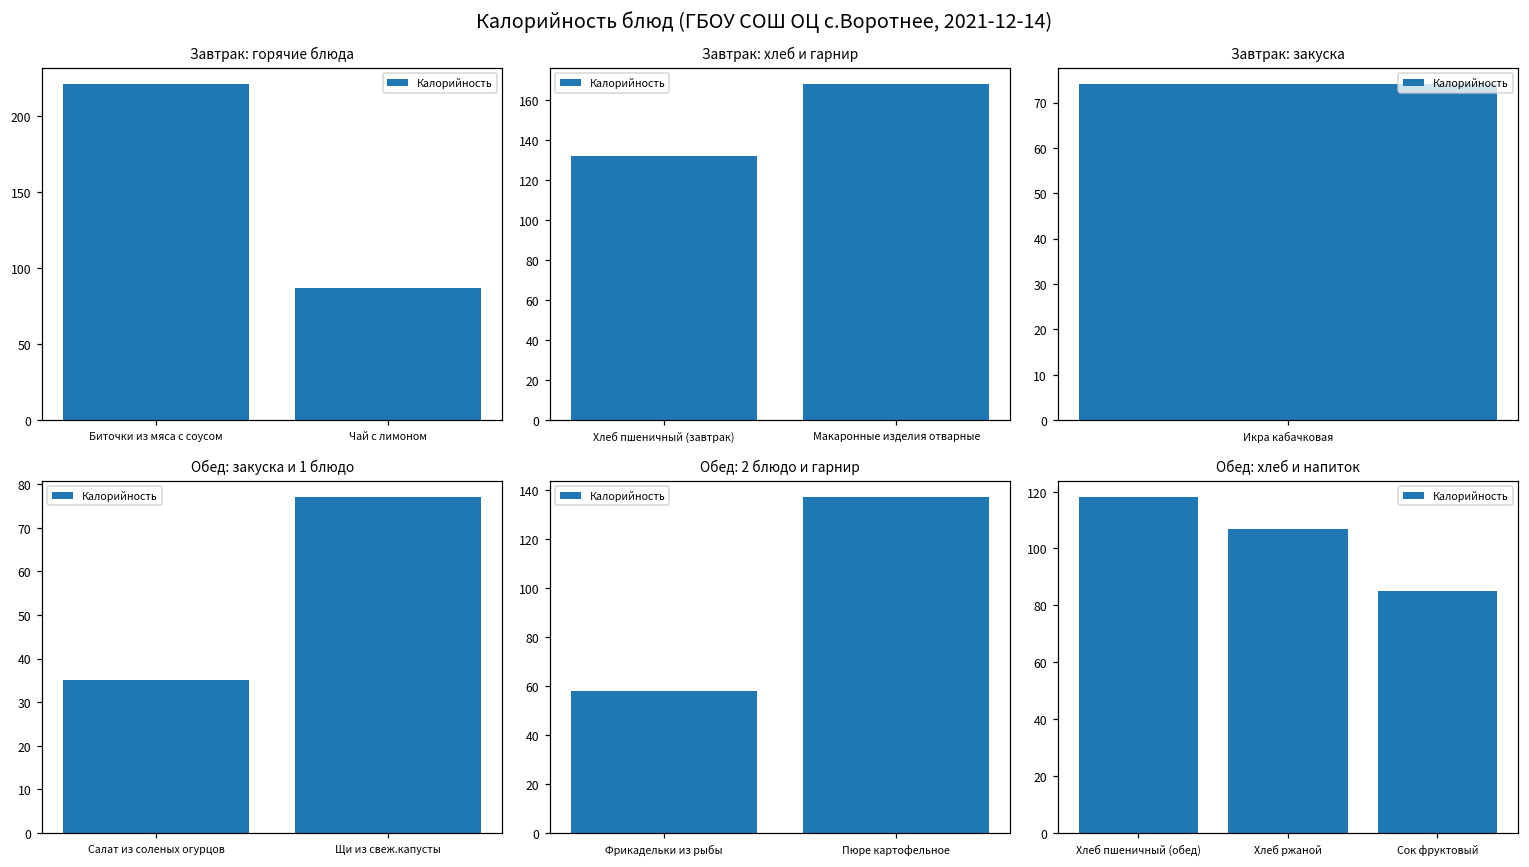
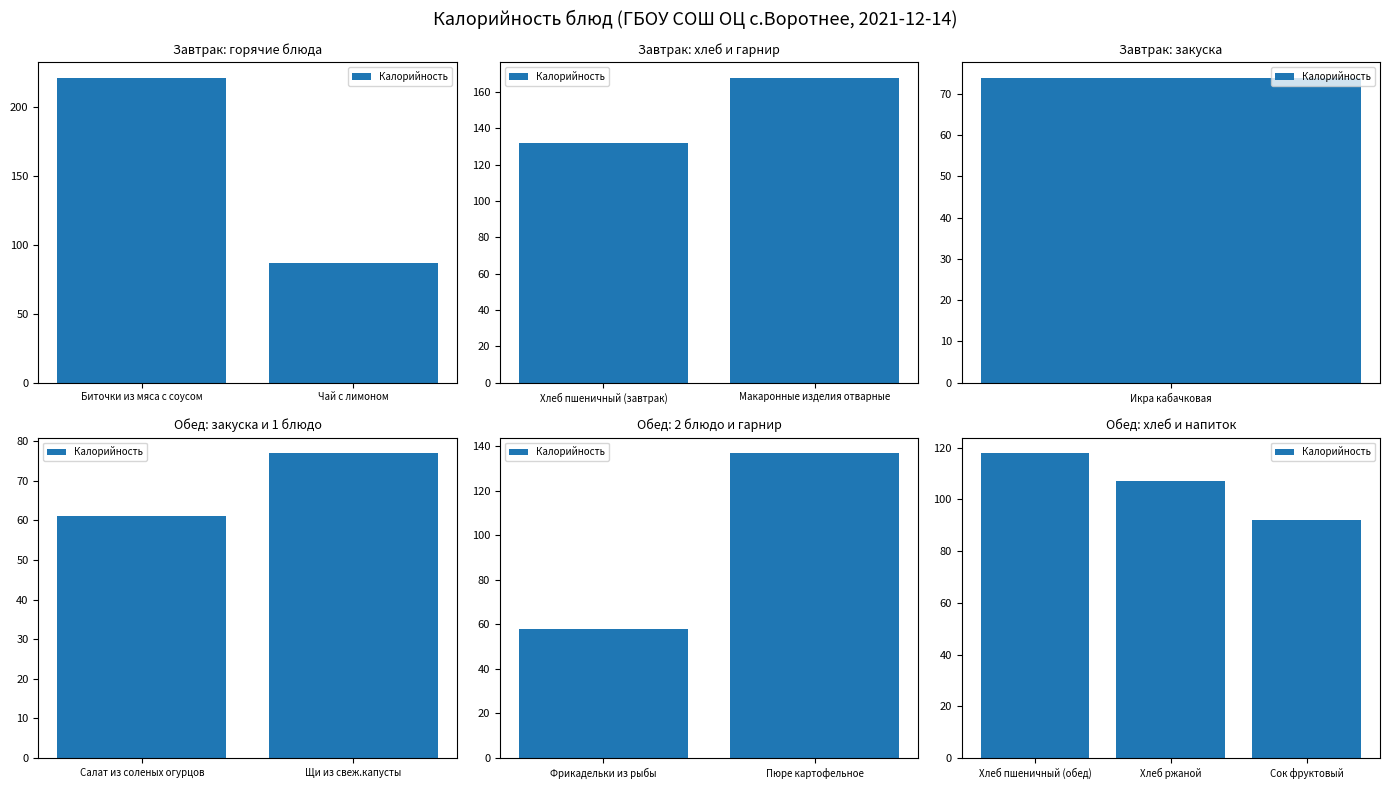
Обед: закуска и 1 блюдо, Салат из соленых огурцов: 35 -> 61
Обед: хлеб и напиток, Сок фруктовый: 85 -> 92
